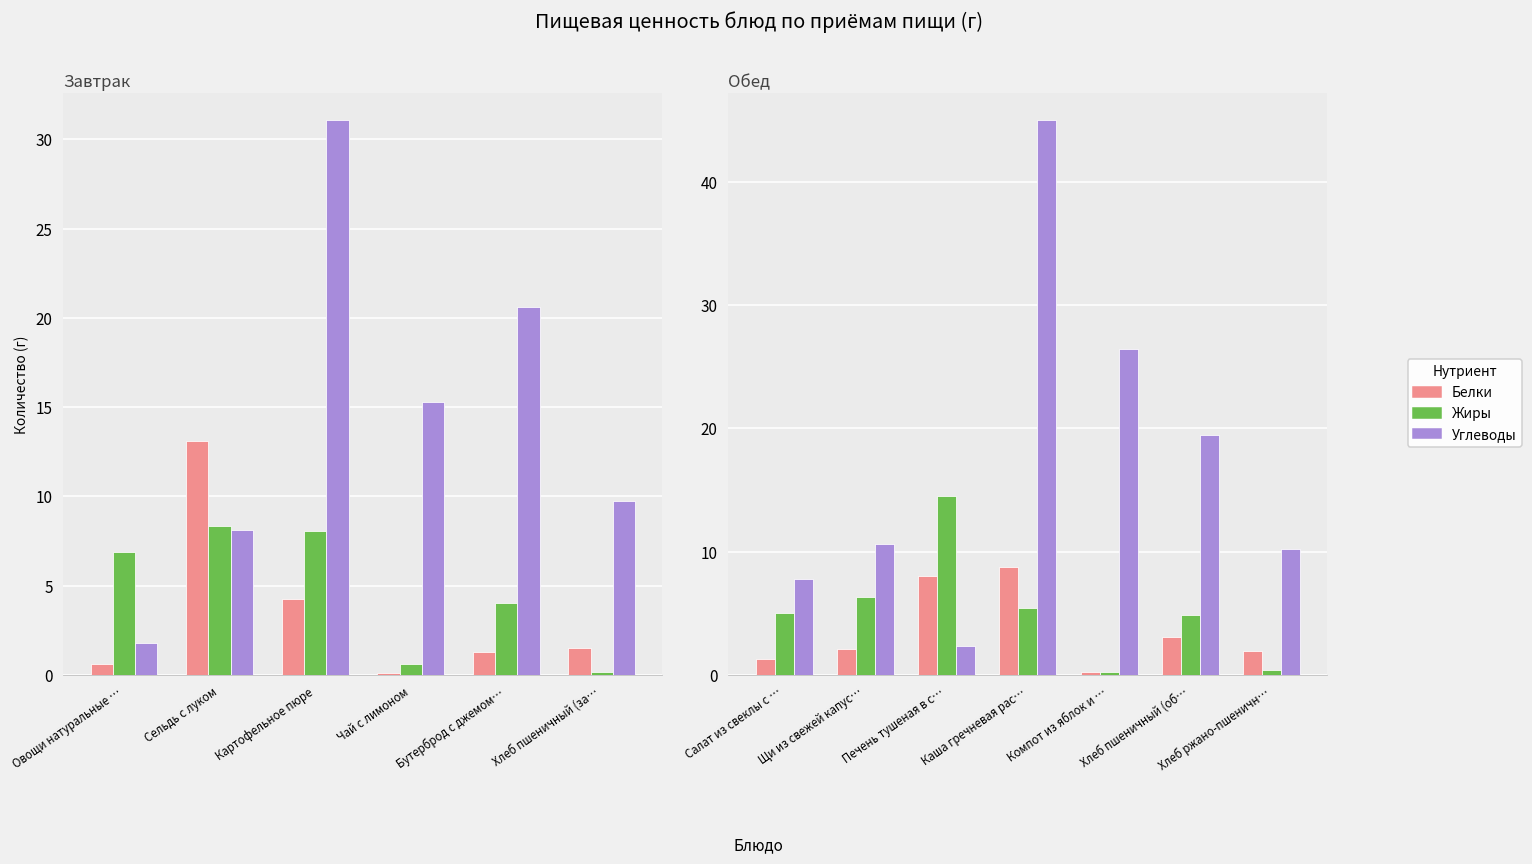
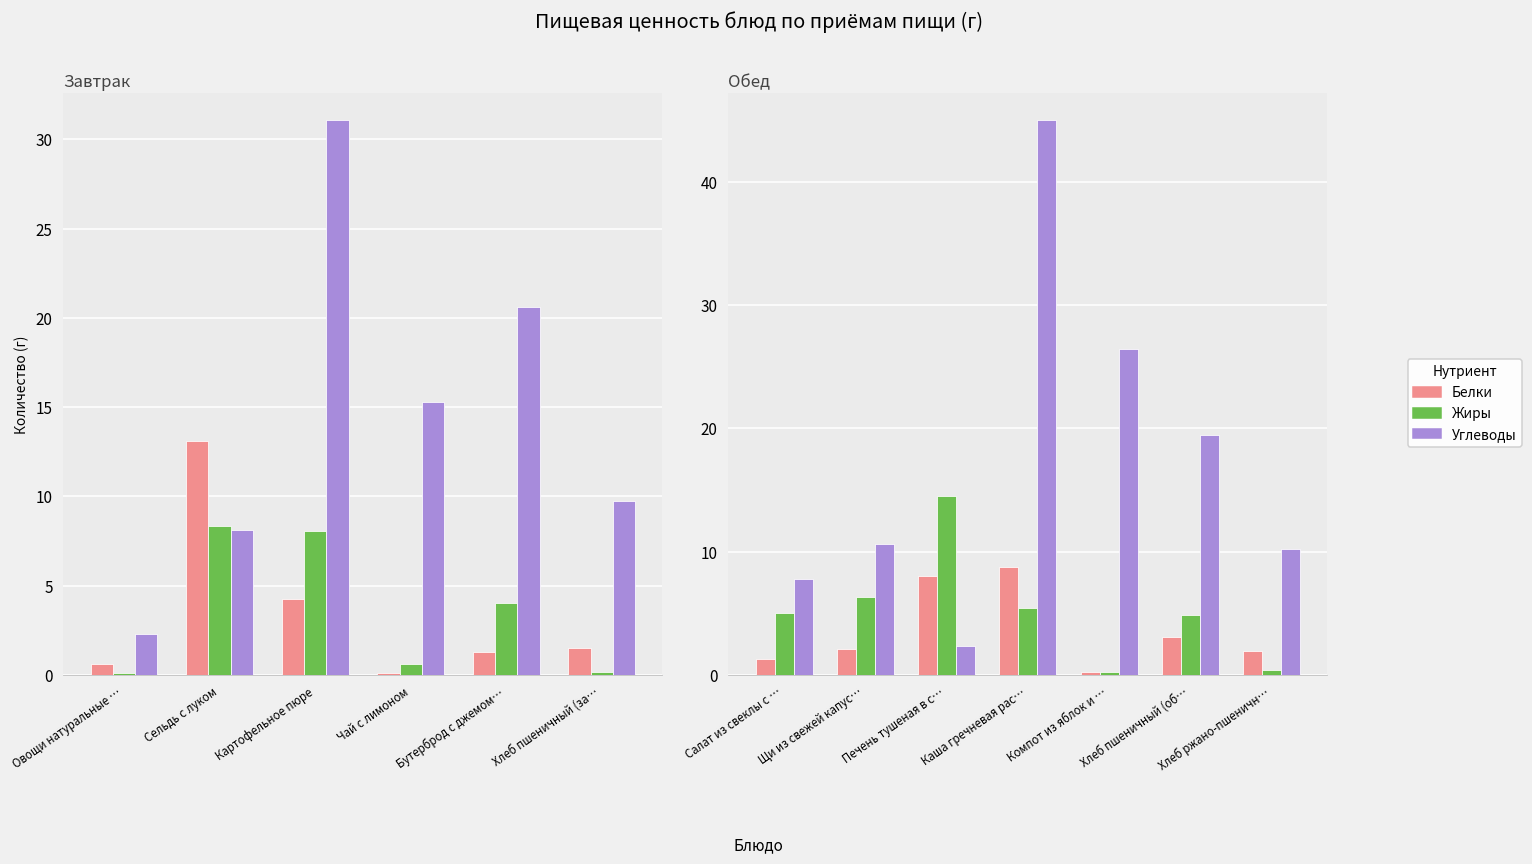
Завтрак, Жиры, Овощи натуральные …: 6.9 -> 0.1
Завтрак, Углеводы, Овощи натуральные …: 1.8 -> 2.3
